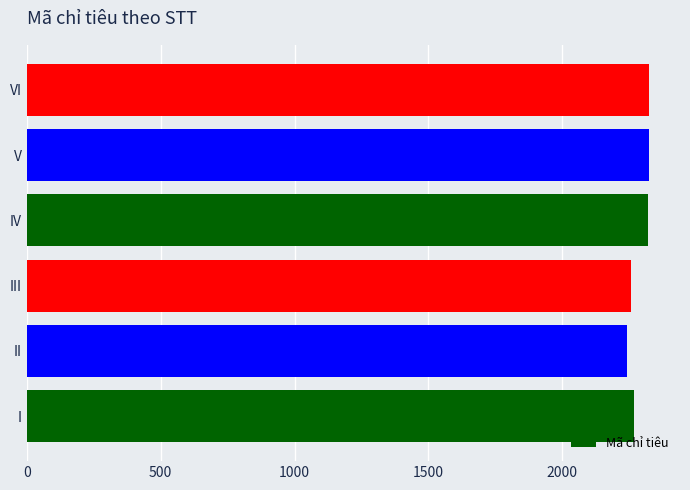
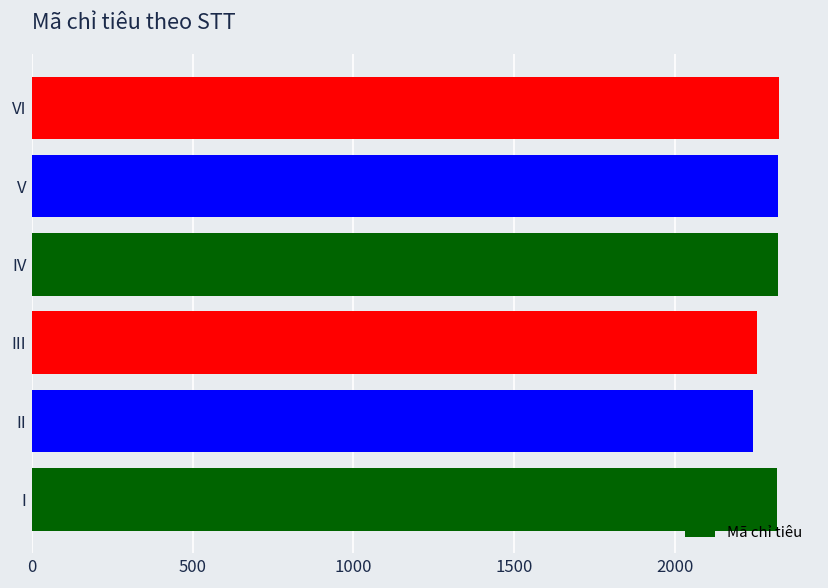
I: 2270 -> 2320
